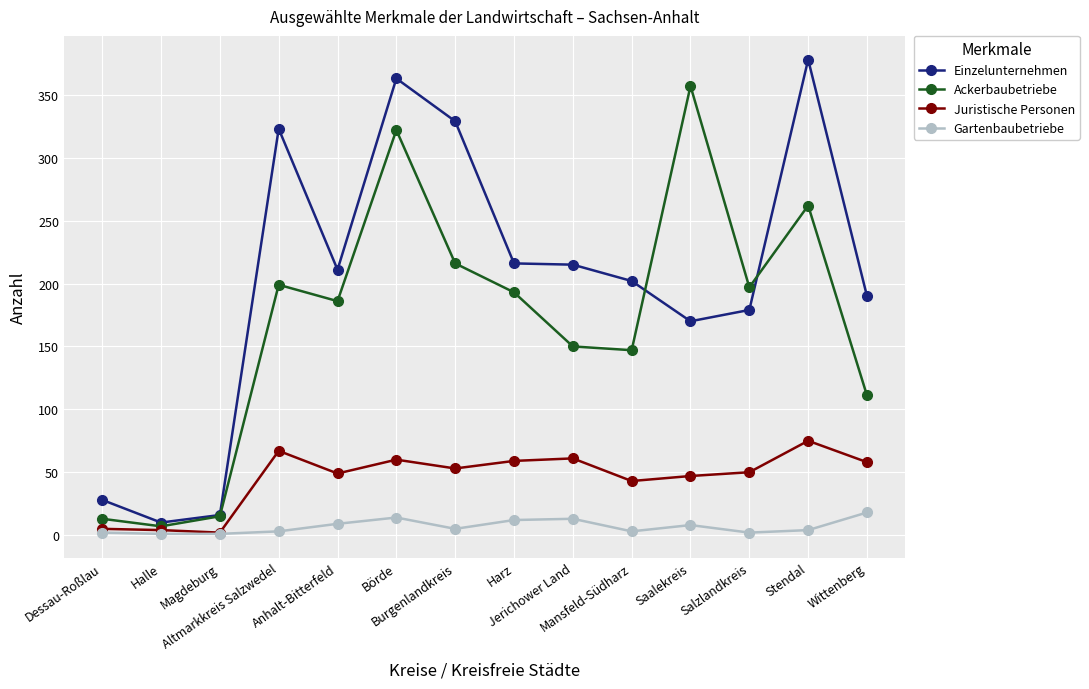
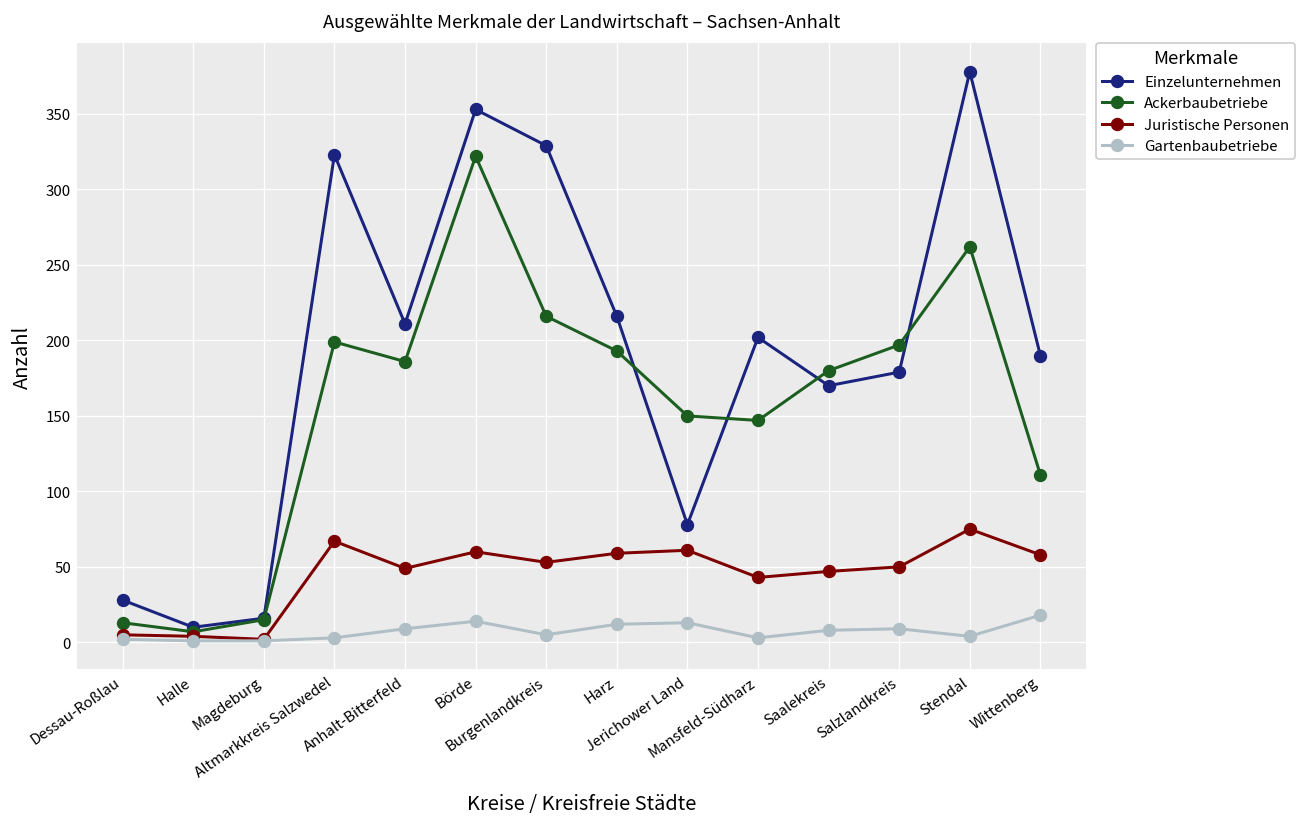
Einzelunternehmen, Börde: 363 -> 353
Einzelunternehmen, Jerichower Land: 215 -> 78
Ackerbaubetriebe, Saalekreis: 357 -> 180
Gartenbaubetriebe, Salzlandkreis: 2 -> 9
